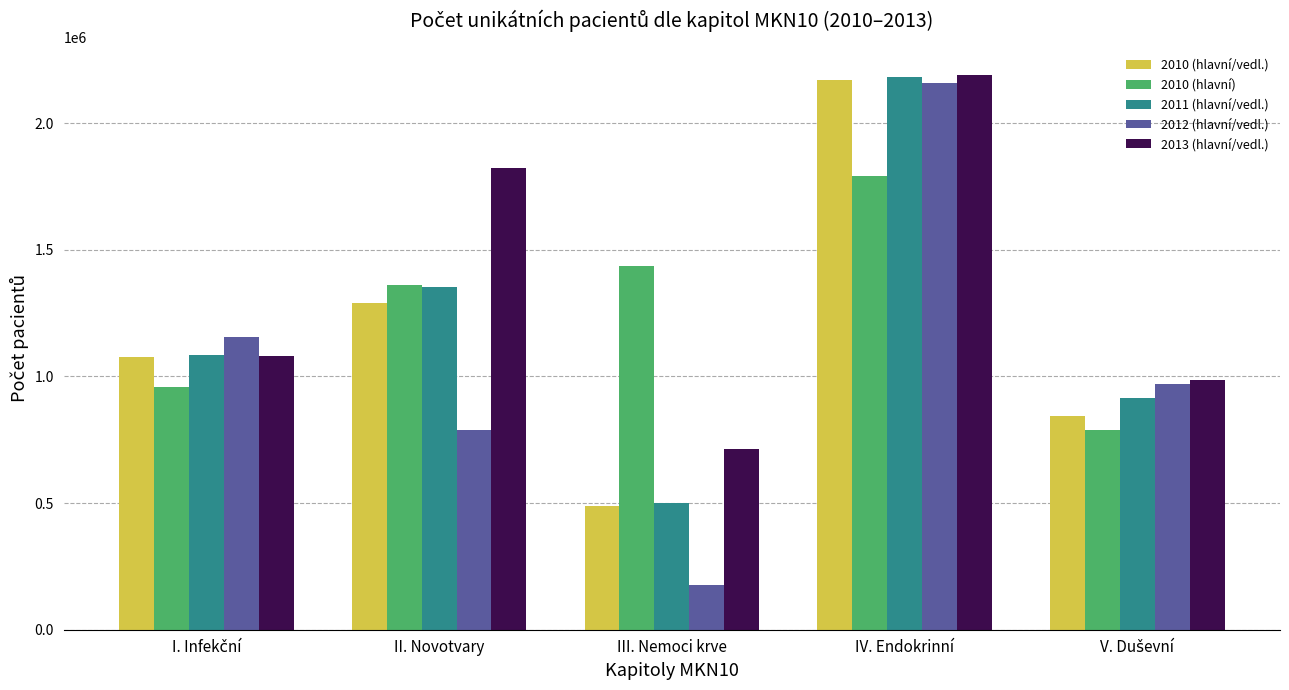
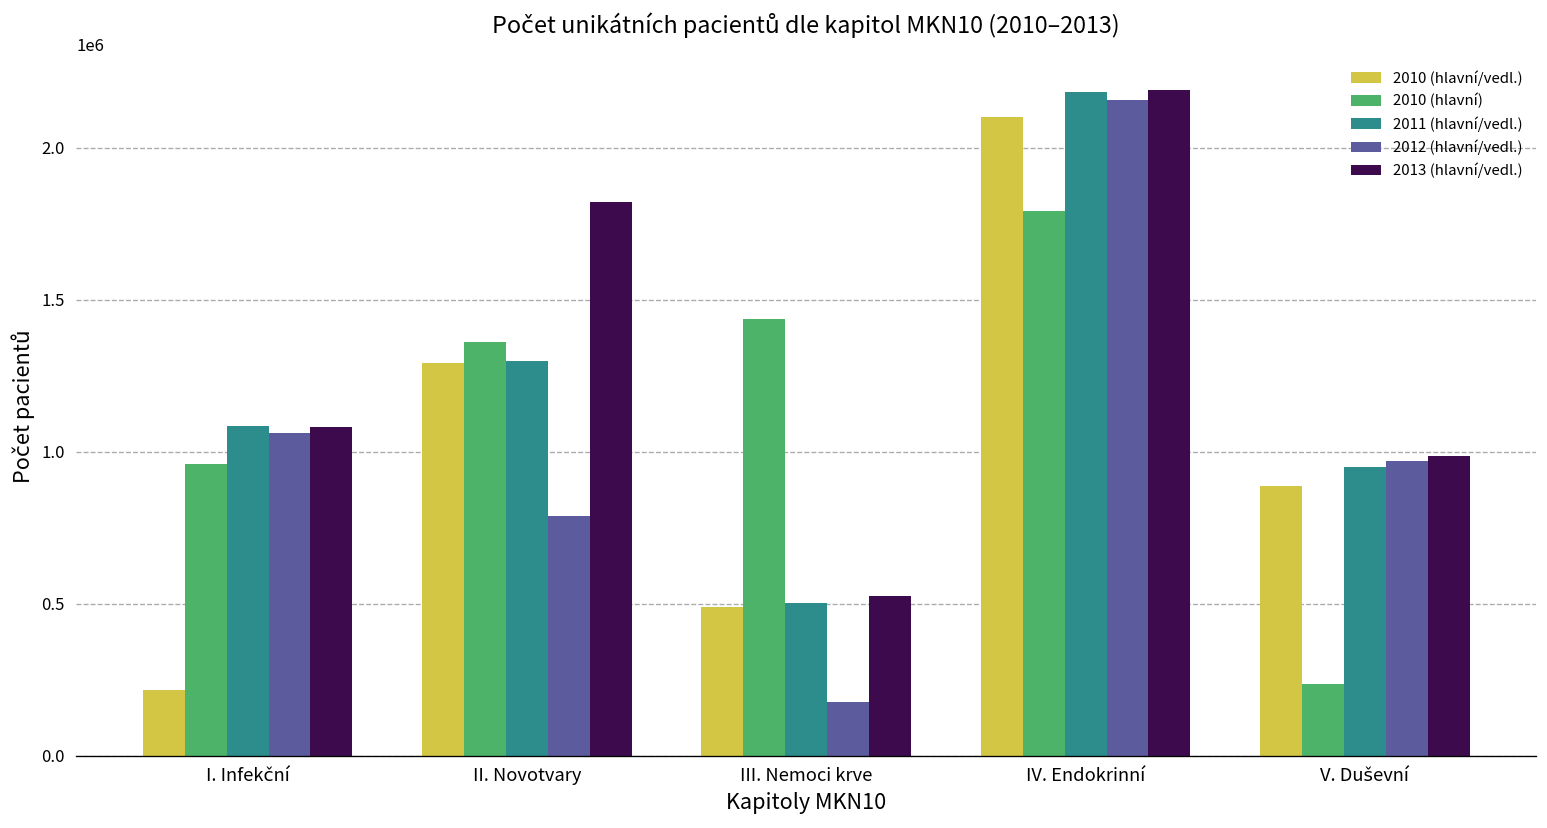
2010 (hlavní/vedl.), I. Infekční: 1080000 -> 220000
2012 (hlavní/vedl.), I. Infekční: 1160000 -> 1060000
2011 (hlavní/vedl.), II. Novotvary: 1350000 -> 1300000
2013 (hlavní/vedl.), III. Nemoci krve: 710000 -> 530000
2010 (hlavní/vedl.), IV. Endokrinní: 2170000 -> 2100000
2010 (hlavní/vedl.), V. Duševní: 840000 -> 890000
2010 (hlavní), V. Duševní: 790000 -> 240000
2011 (hlavní/vedl.), V. Duševní: 920000 -> 950000
